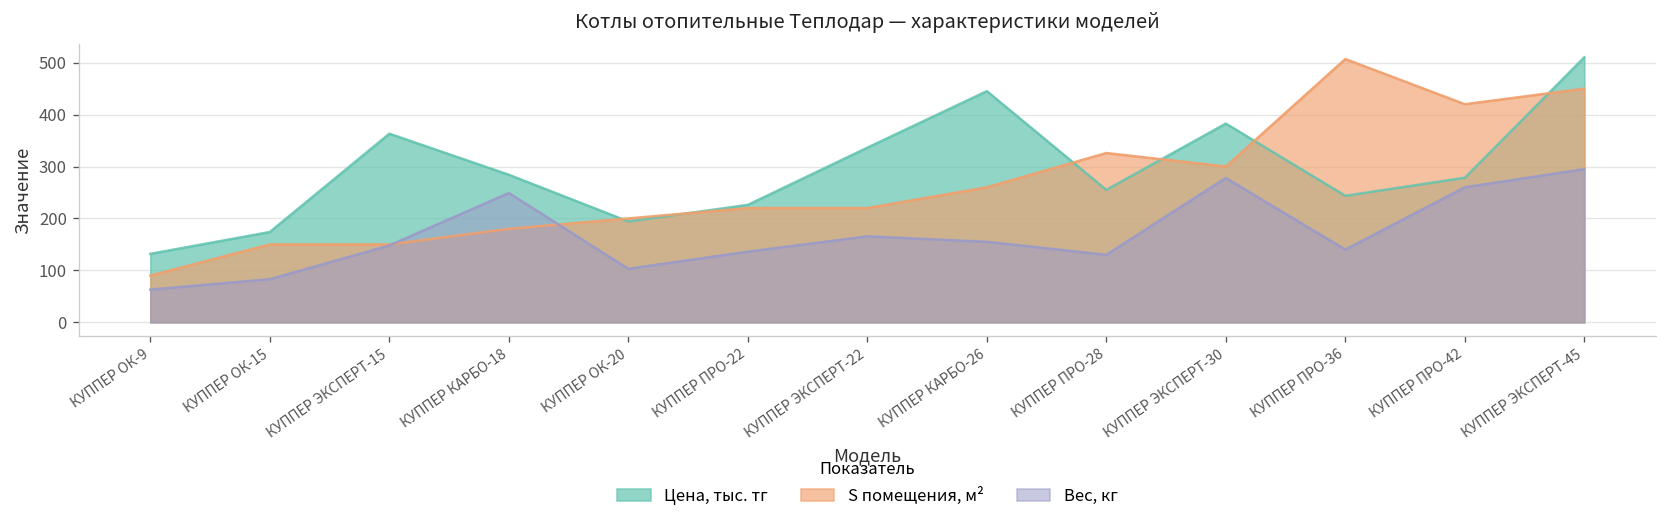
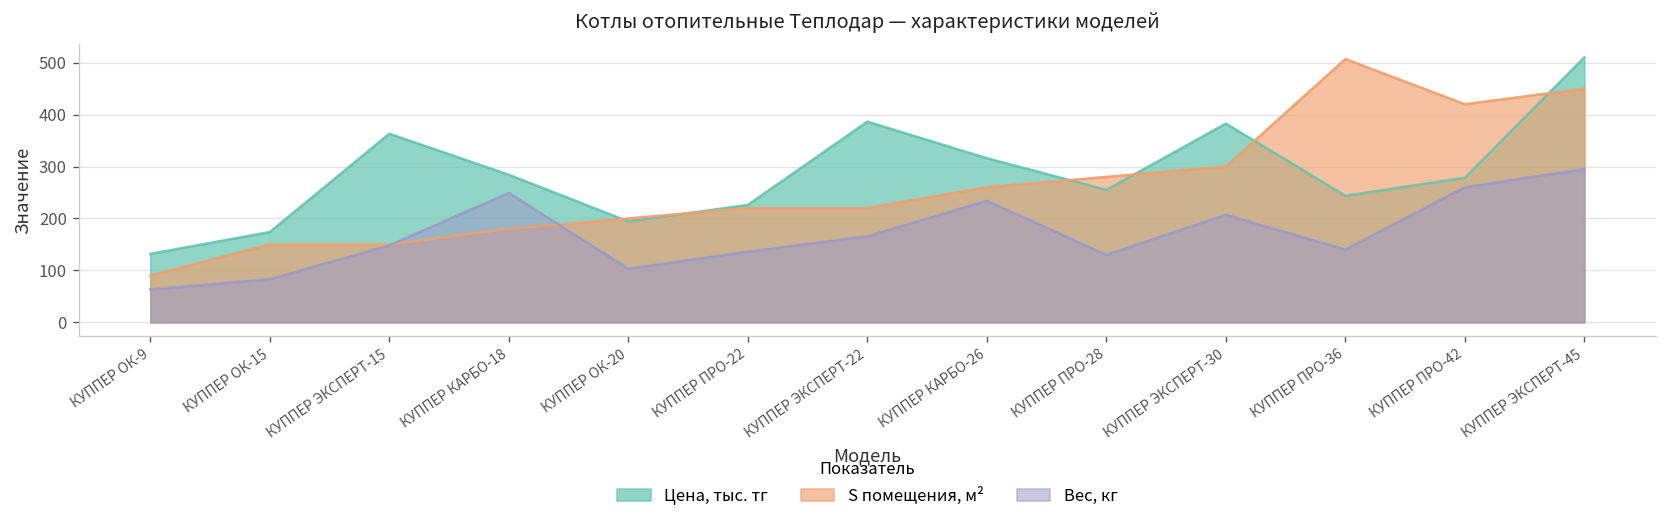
Цена, тыс. тг, КУППЕР ЭКСПЕРТ-22: 340 -> 390
Цена, тыс. тг, КУППЕР КАРБО-26: 450 -> 320
Вес, кг, КУППЕР КАРБО-26: 160 -> 230
S помещения, м², КУППЕР ПРО-28: 330 -> 280
Вес, кг, КУППЕР ЭКСПЕРТ-30: 280 -> 210
